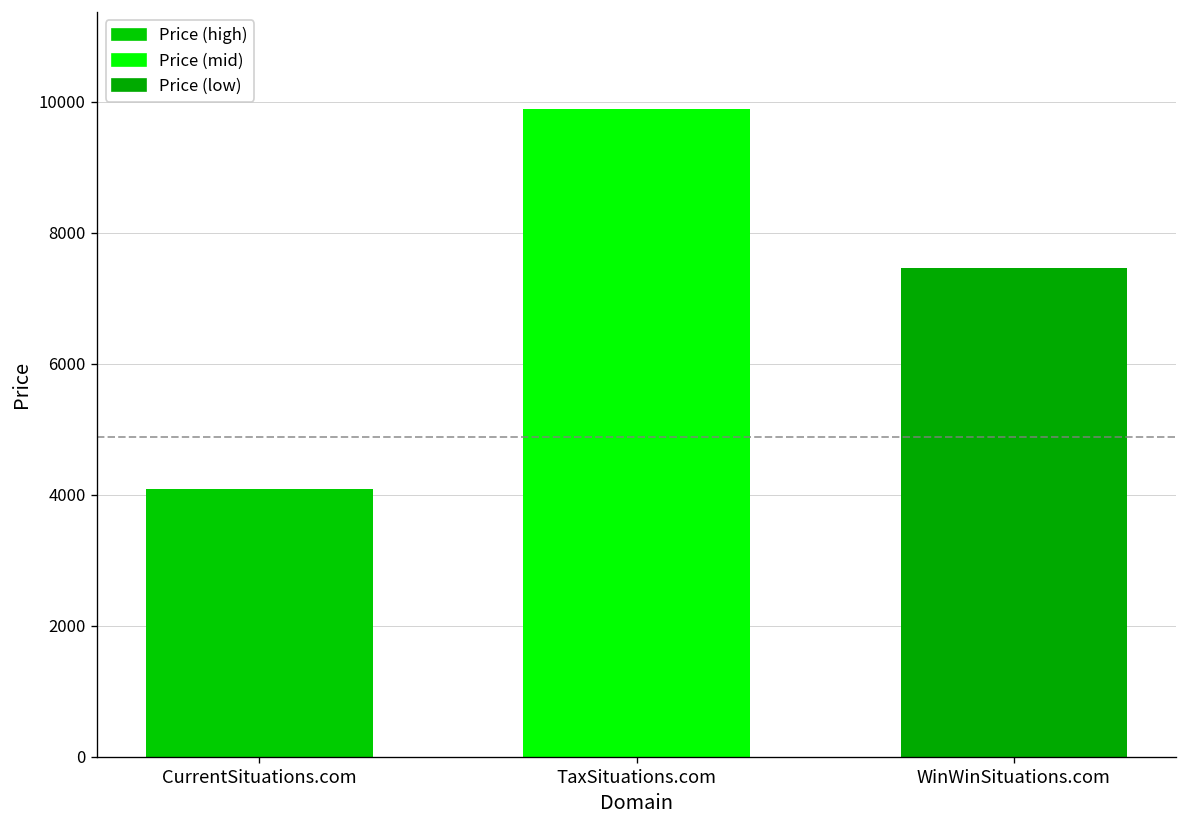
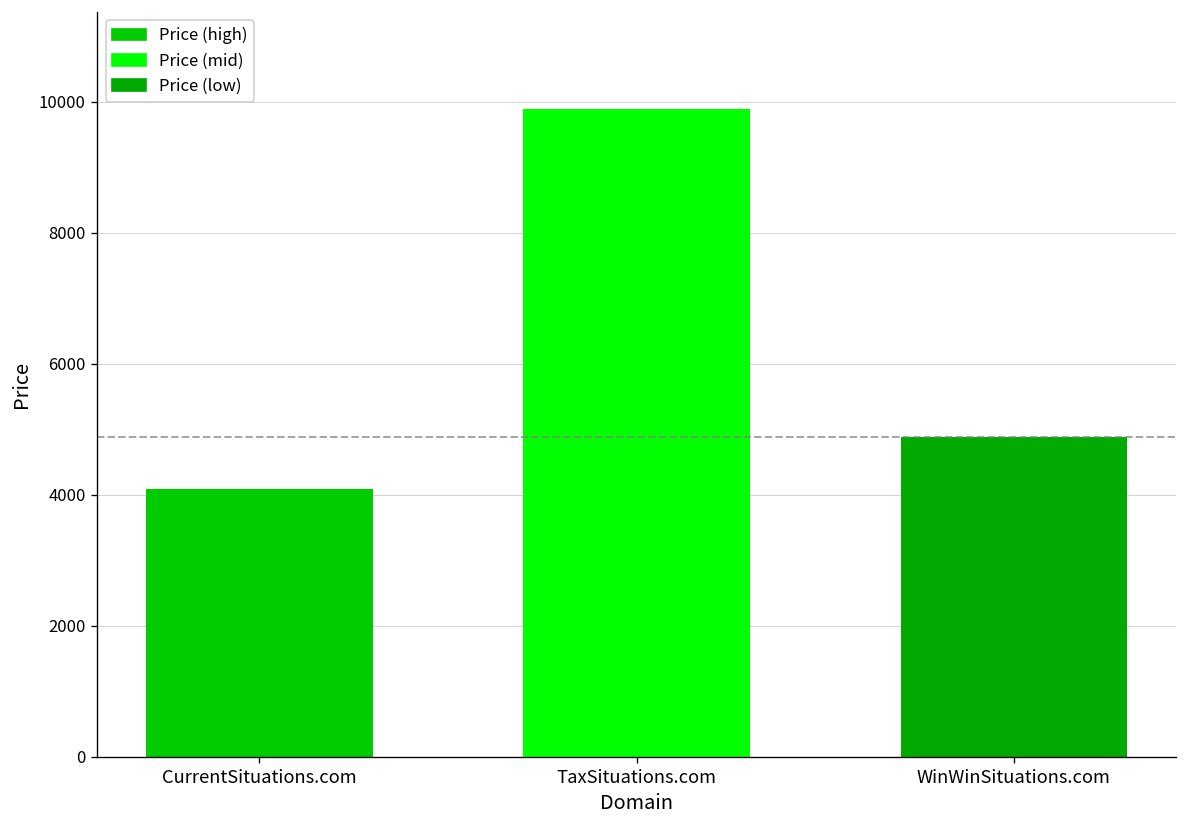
WinWinSituations.com: 7500 -> 4900
